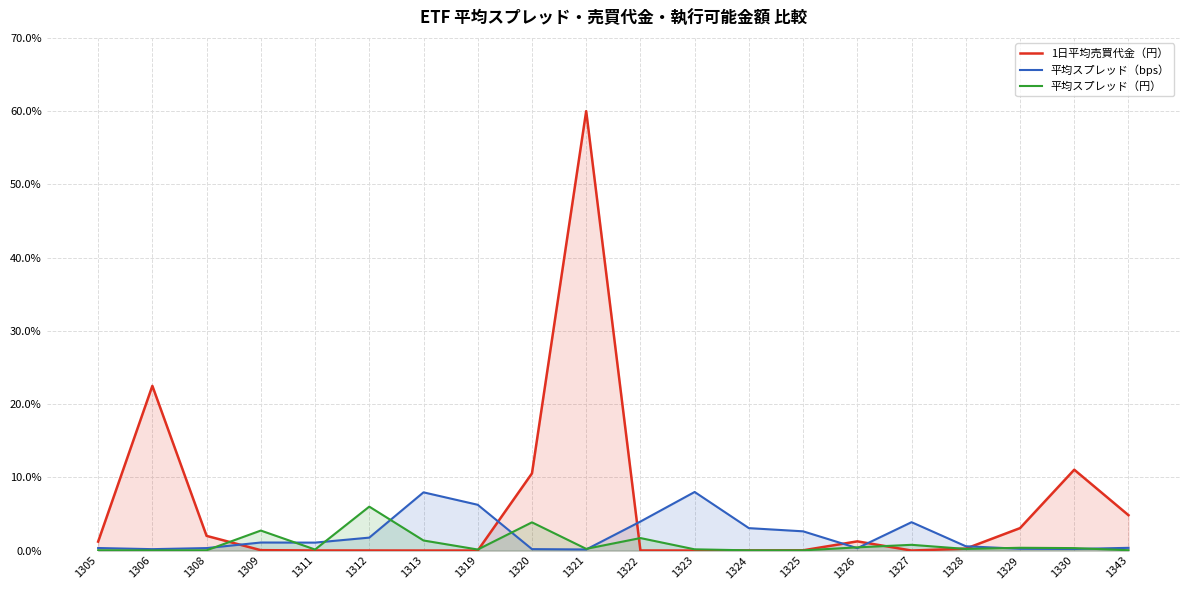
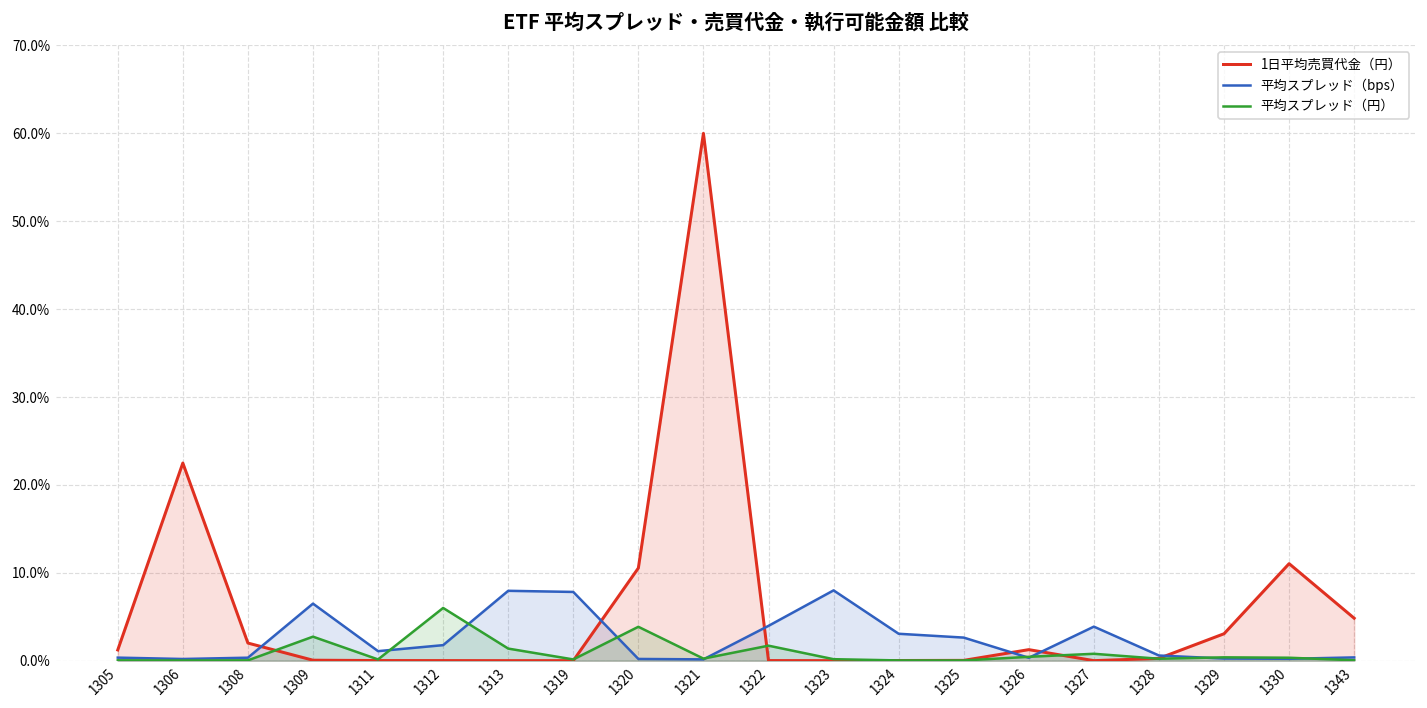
平均スプレッド（bps）, 1309: 1% -> 6%
平均スプレッド（bps）, 1319: 6% -> 8%
